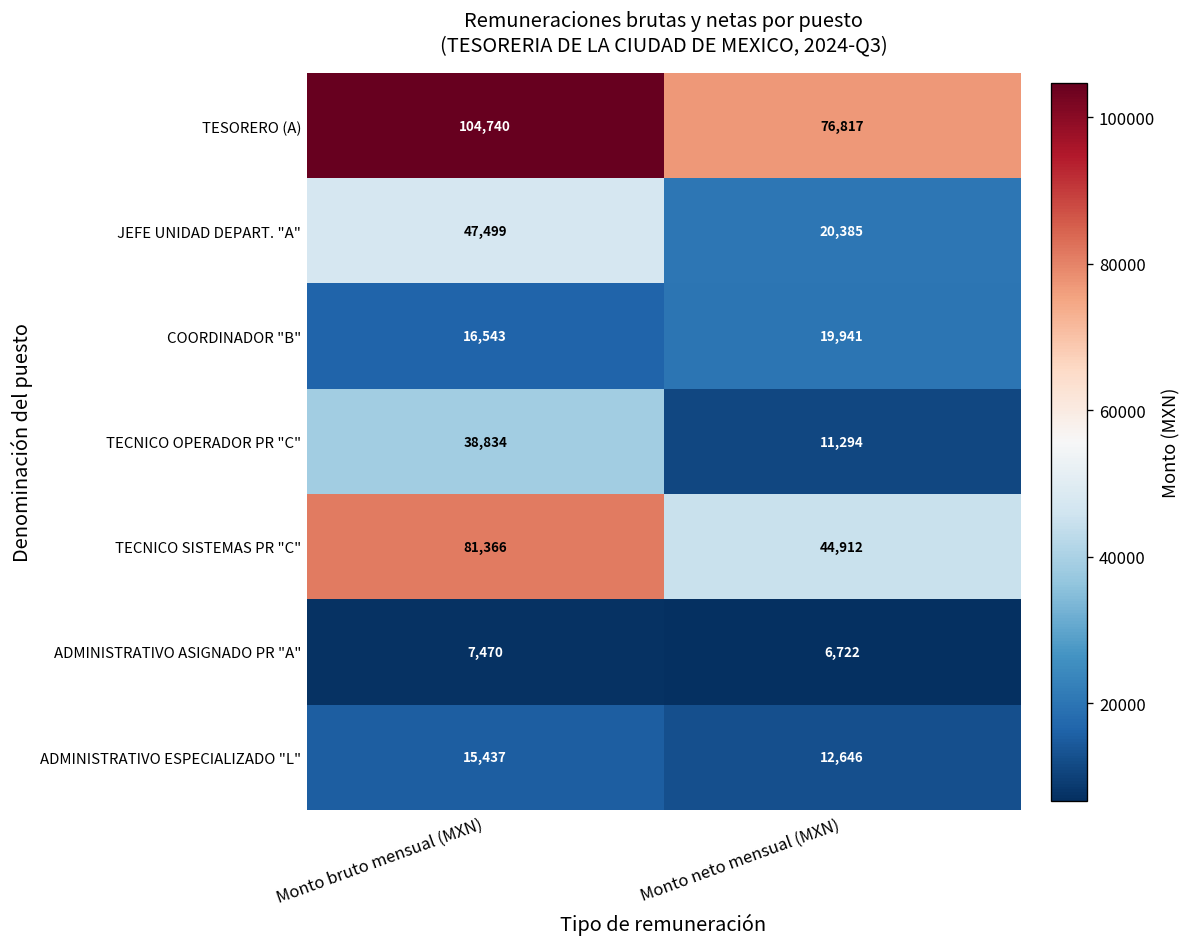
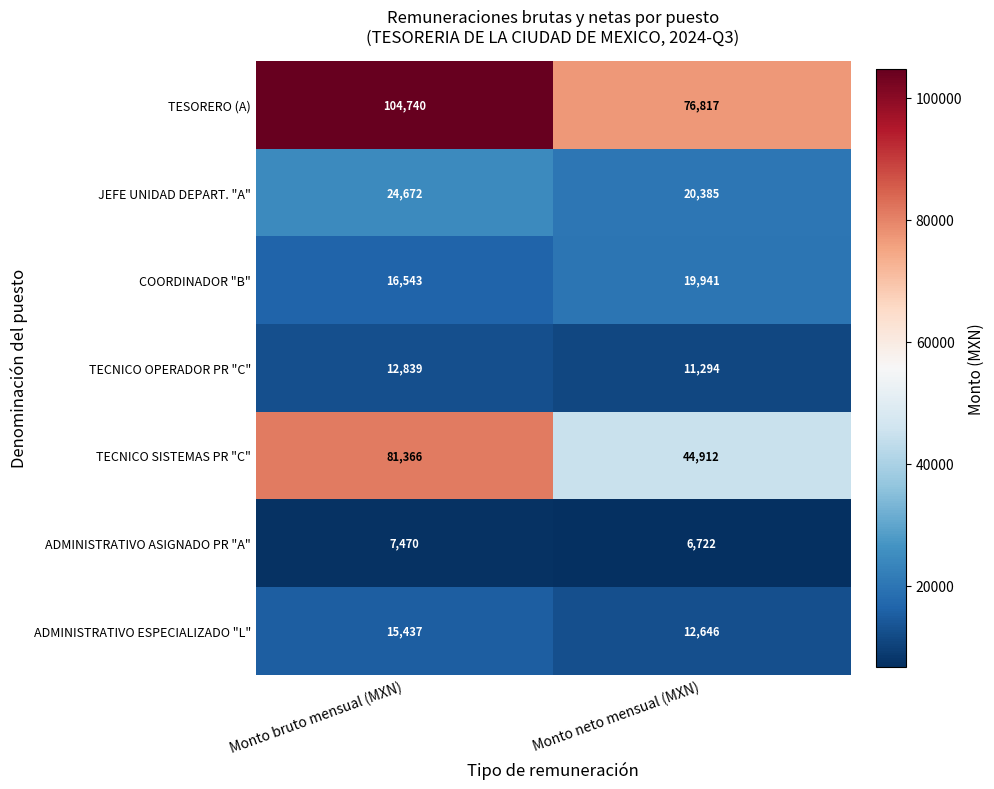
JEFE UNIDAD DEPART. "A", Monto bruto mensual (MXN): 47,499 -> 24,672
TECNICO OPERADOR PR "C", Monto bruto mensual (MXN): 38,834 -> 12,839
